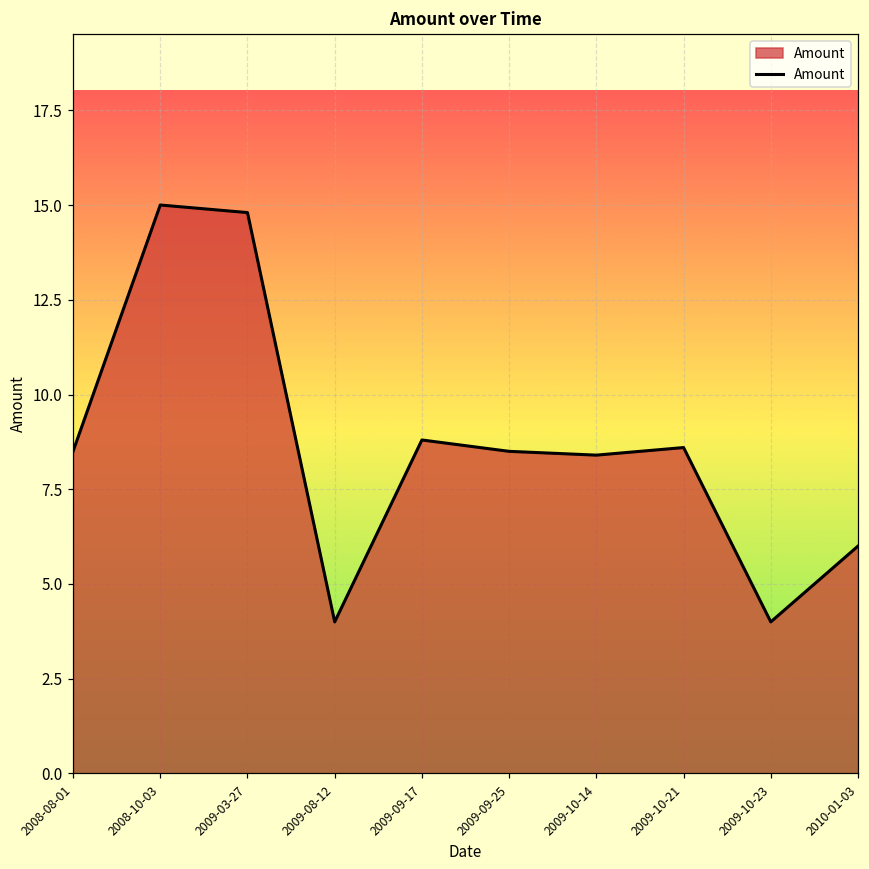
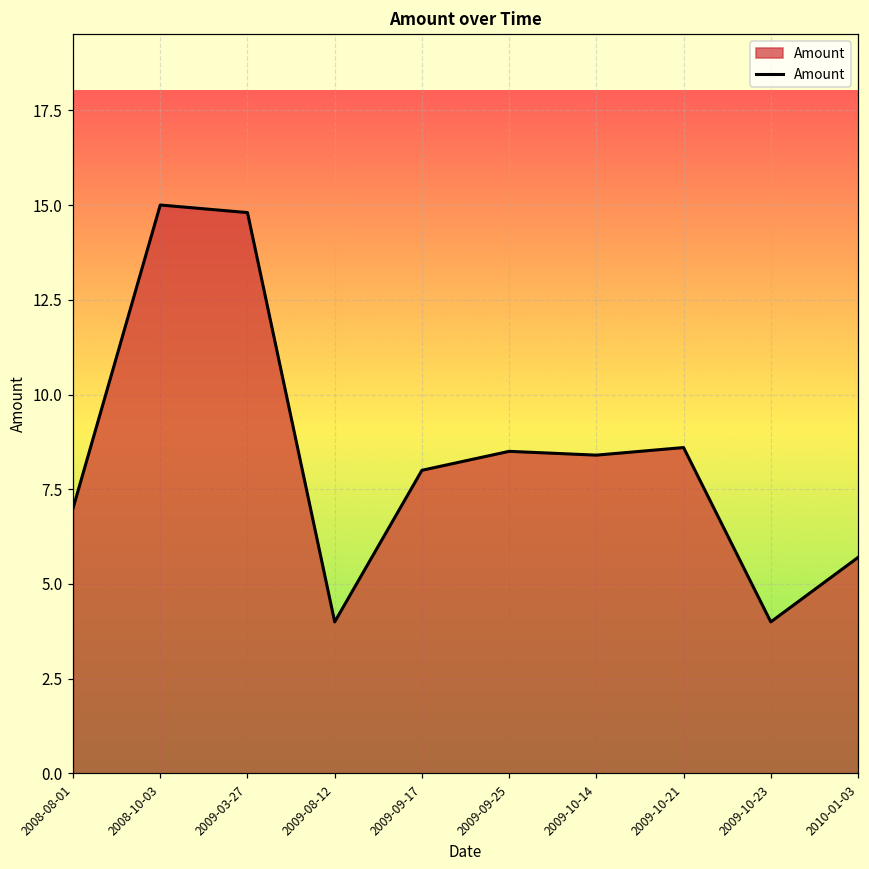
2008-08-01: 8.5 -> 7.0
2009-09-17: 8.8 -> 8.0
2010-01-03: 6.0 -> 5.7
